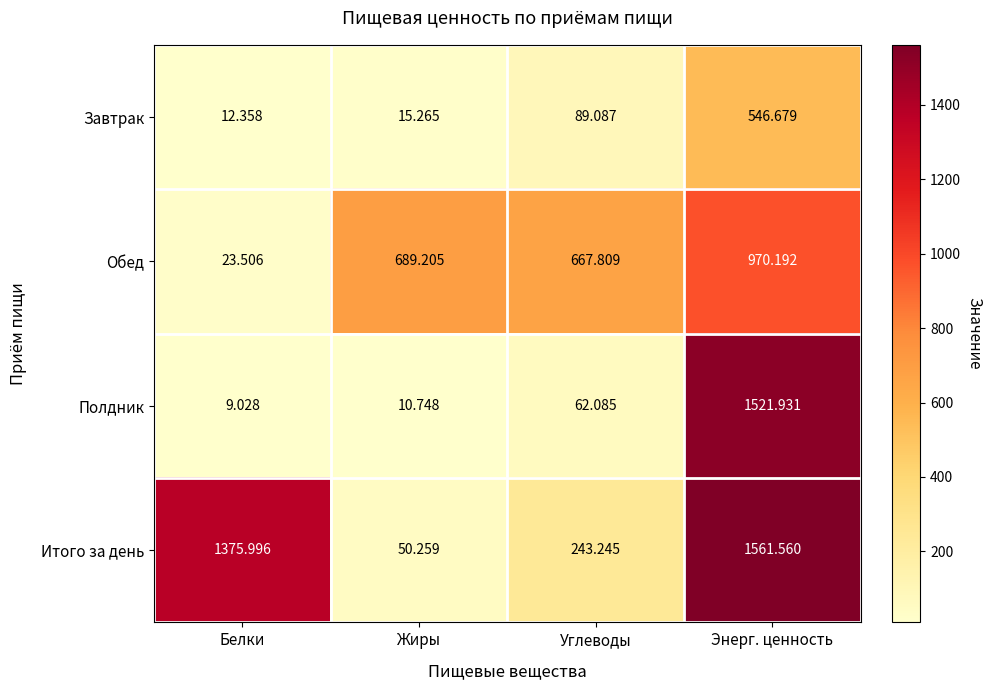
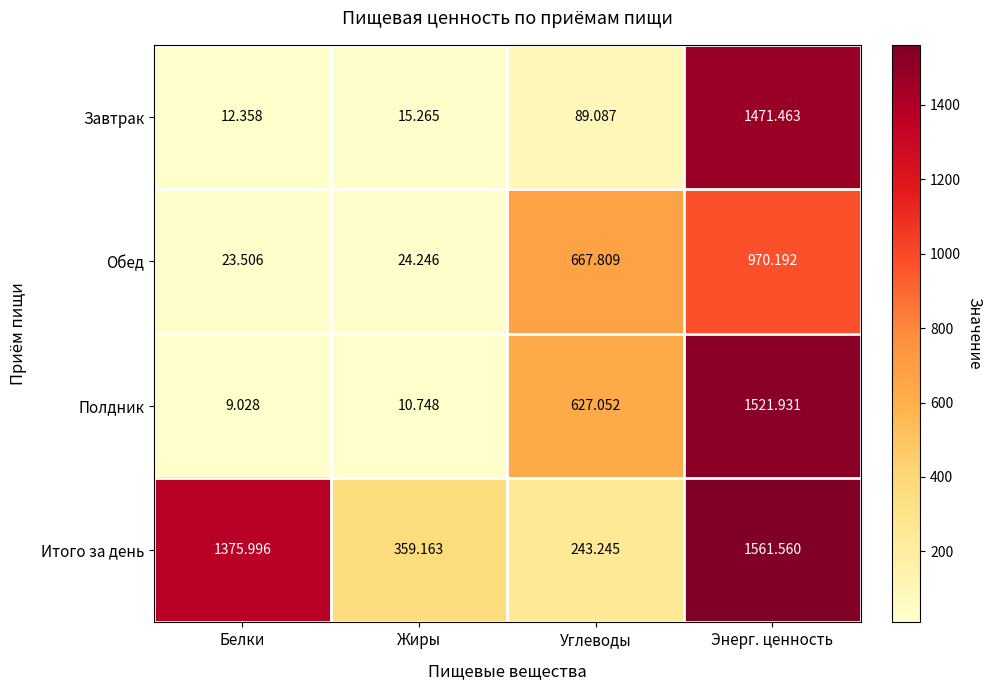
Завтрак, Энерг. ценность: 546.679 -> 1471.463
Обед, Жиры: 689.205 -> 24.246
Полдник, Углеводы: 62.085 -> 627.052
Итого за день, Жиры: 50.259 -> 359.163
